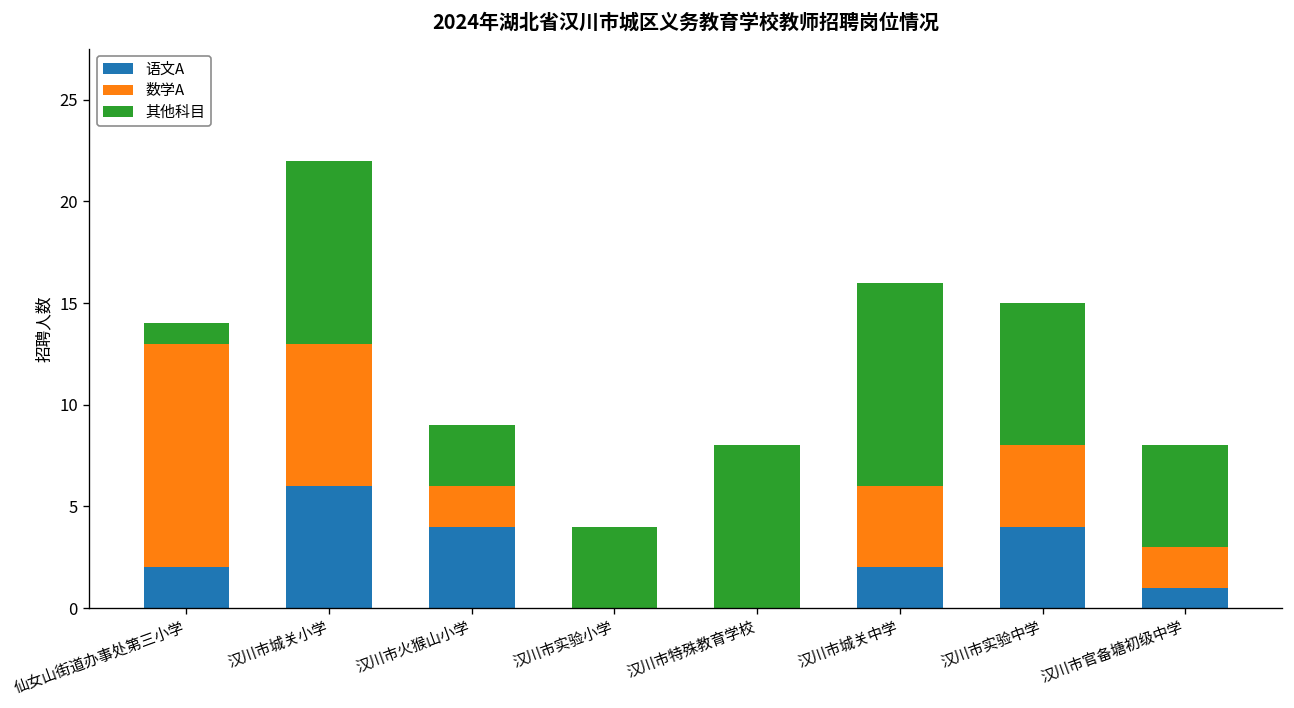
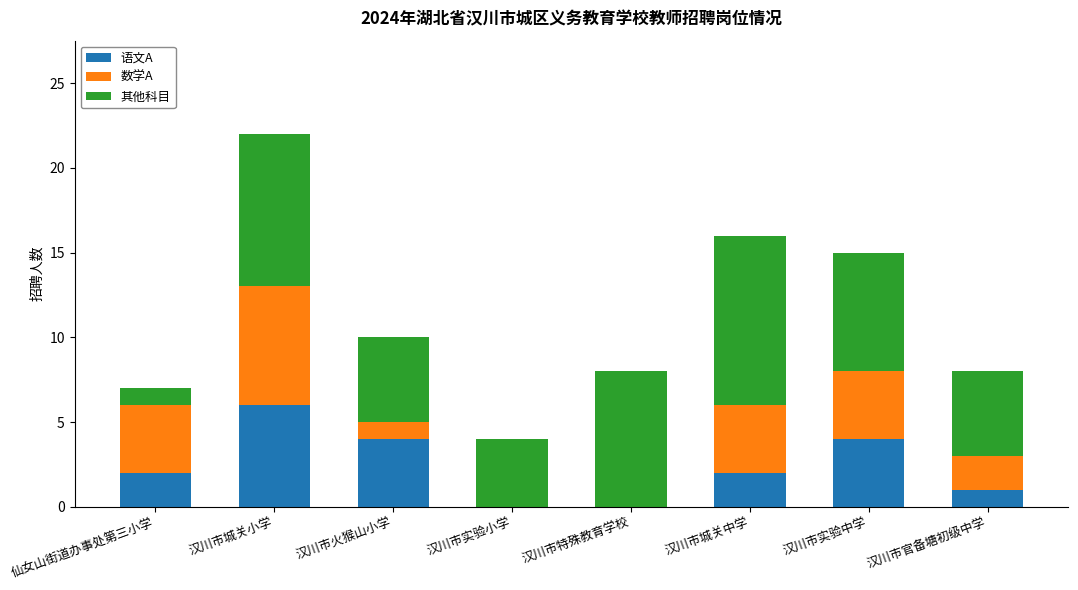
数学A, 仙女山街道办事处第三小学: 11 -> 4
数学A, 汉川市火猴山小学: 2 -> 1
其他科目, 汉川市火猴山小学: 3 -> 5
